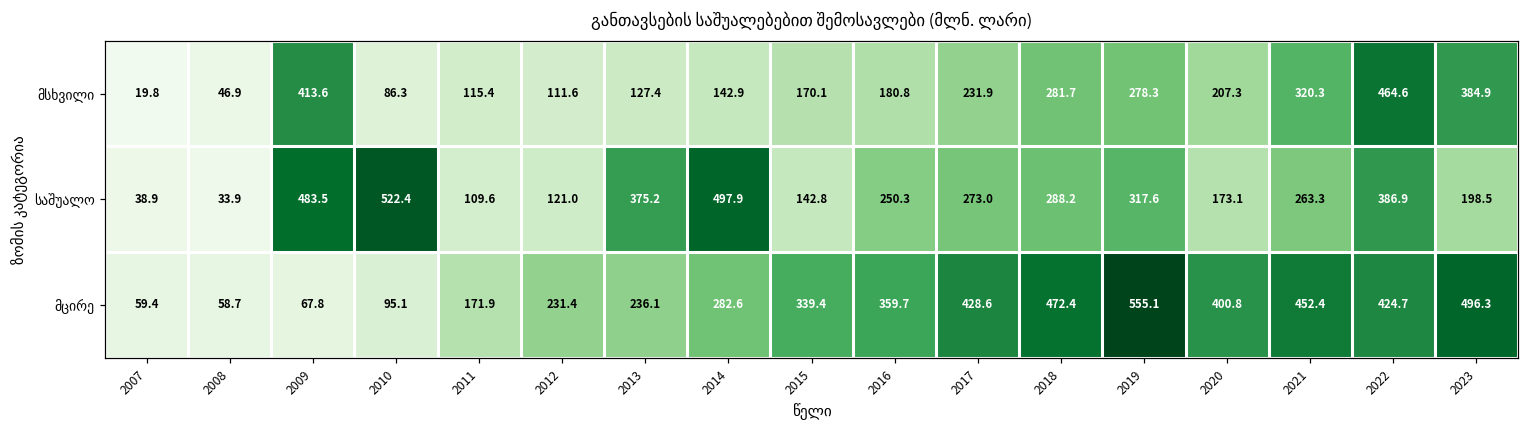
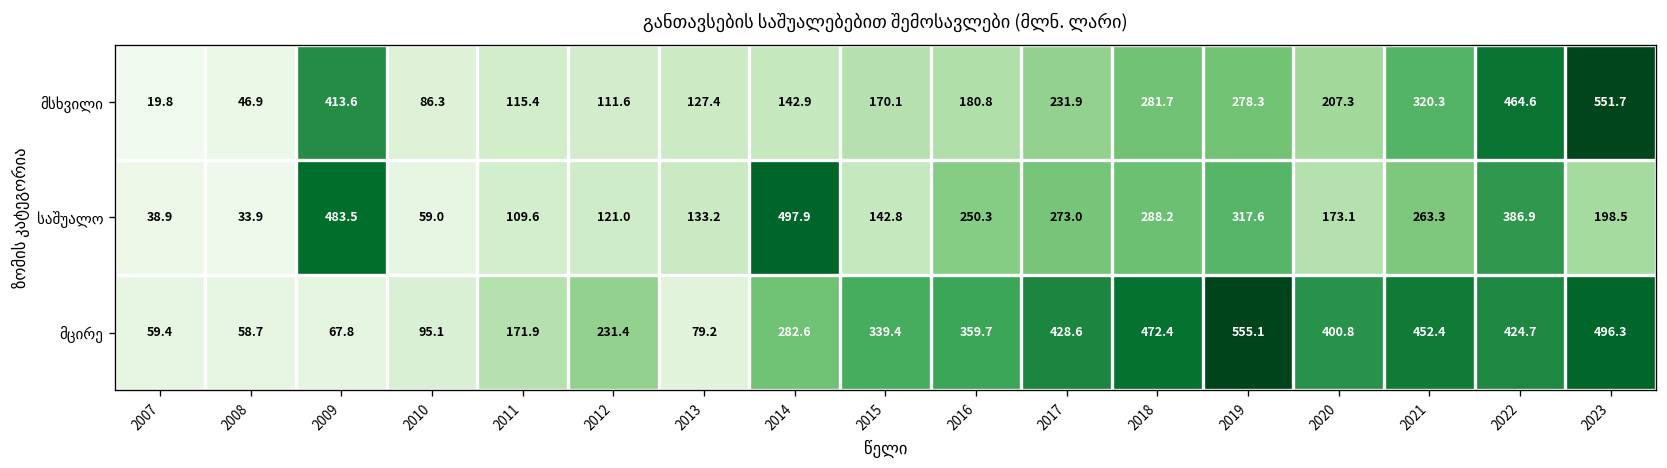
მსხვილი, 2023: 384.9 -> 551.7
საშუალო, 2010: 522.4 -> 59.0
საშუალო, 2013: 375.2 -> 133.2
მცირე, 2013: 236.1 -> 79.2
